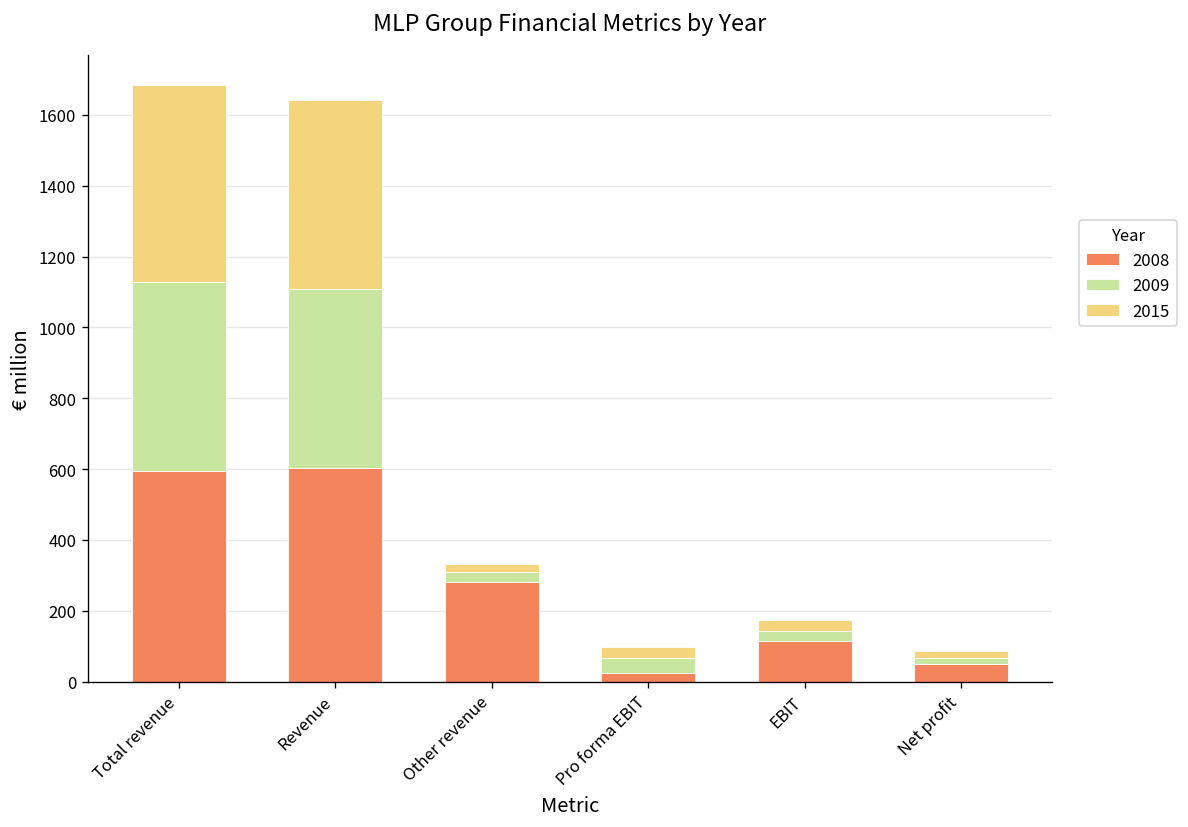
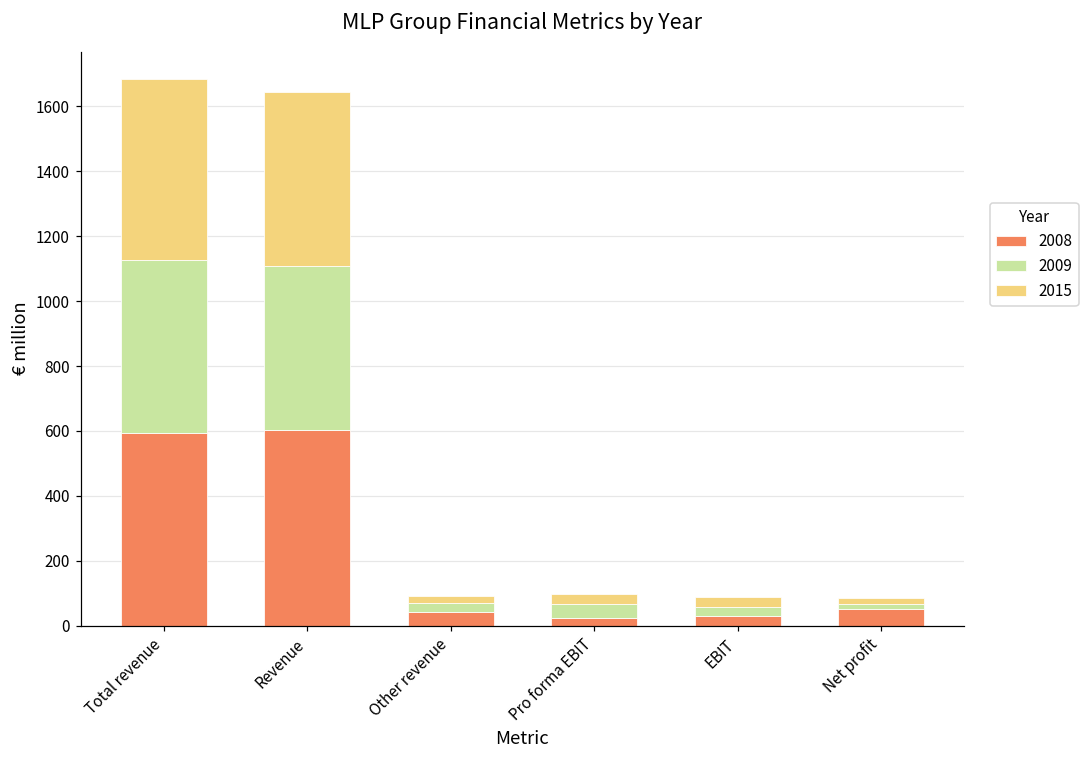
2008, Other revenue: 280 -> 40
2008, EBIT: 120 -> 30
